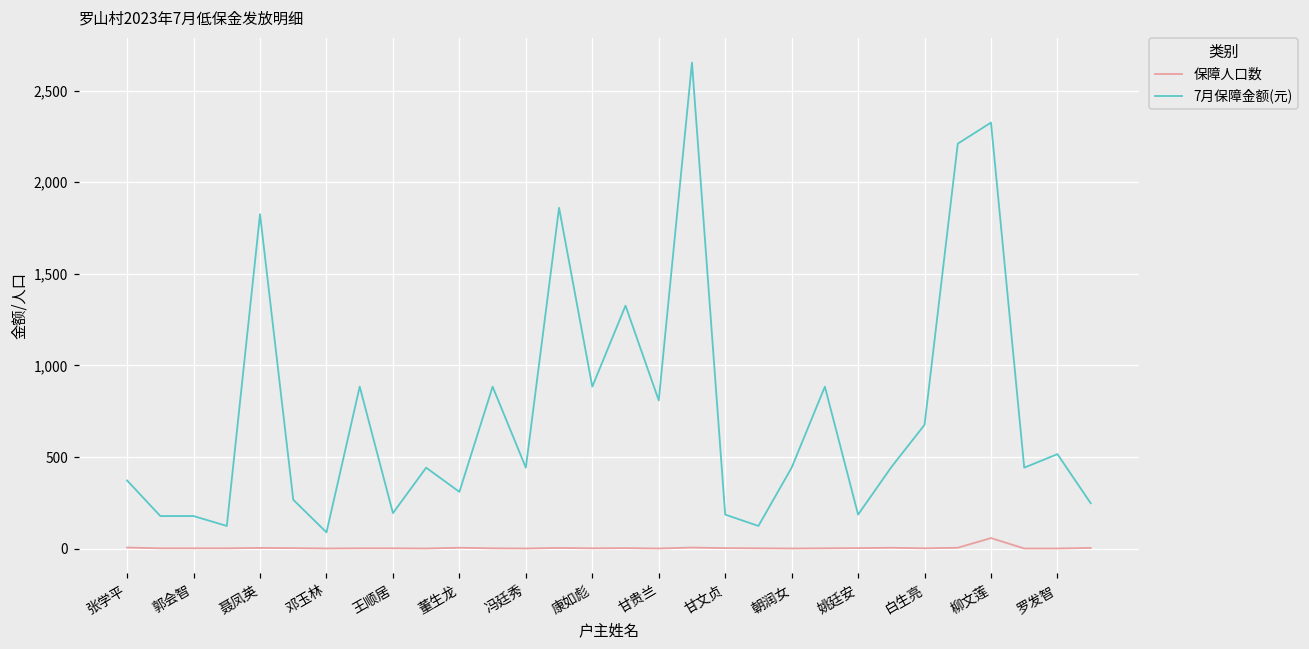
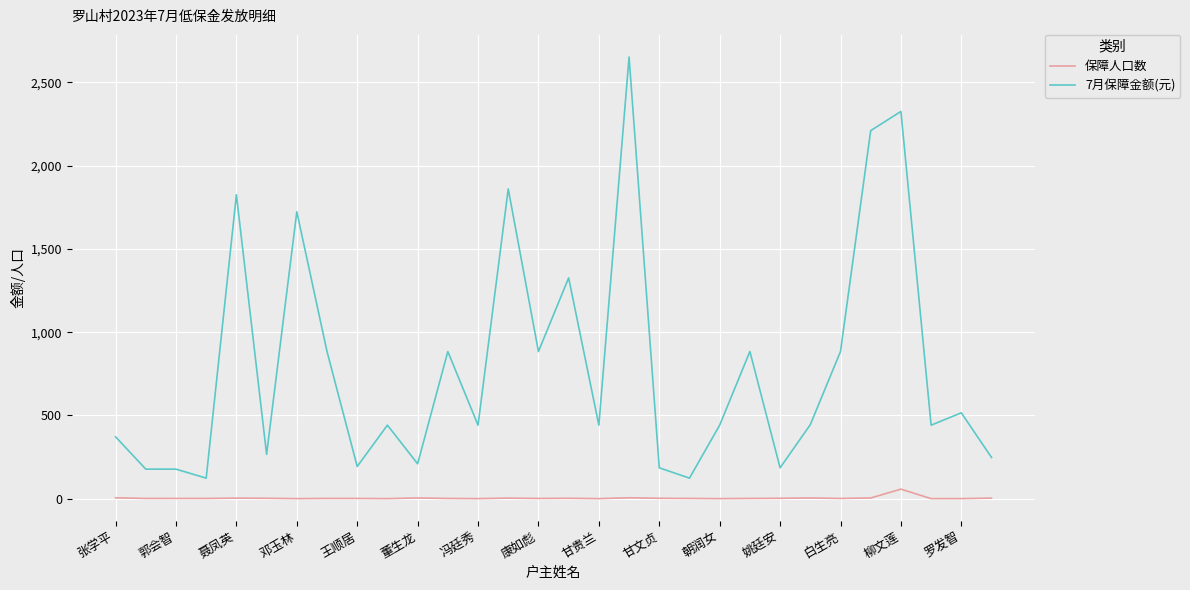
7月保障金额(元), 邓玉林: 90 -> 1,720
7月保障金额(元), 董生龙: 310 -> 210
7月保障金额(元), 甘贵兰: 810 -> 440
7月保障金额(元), 白生亮: 680 -> 880
